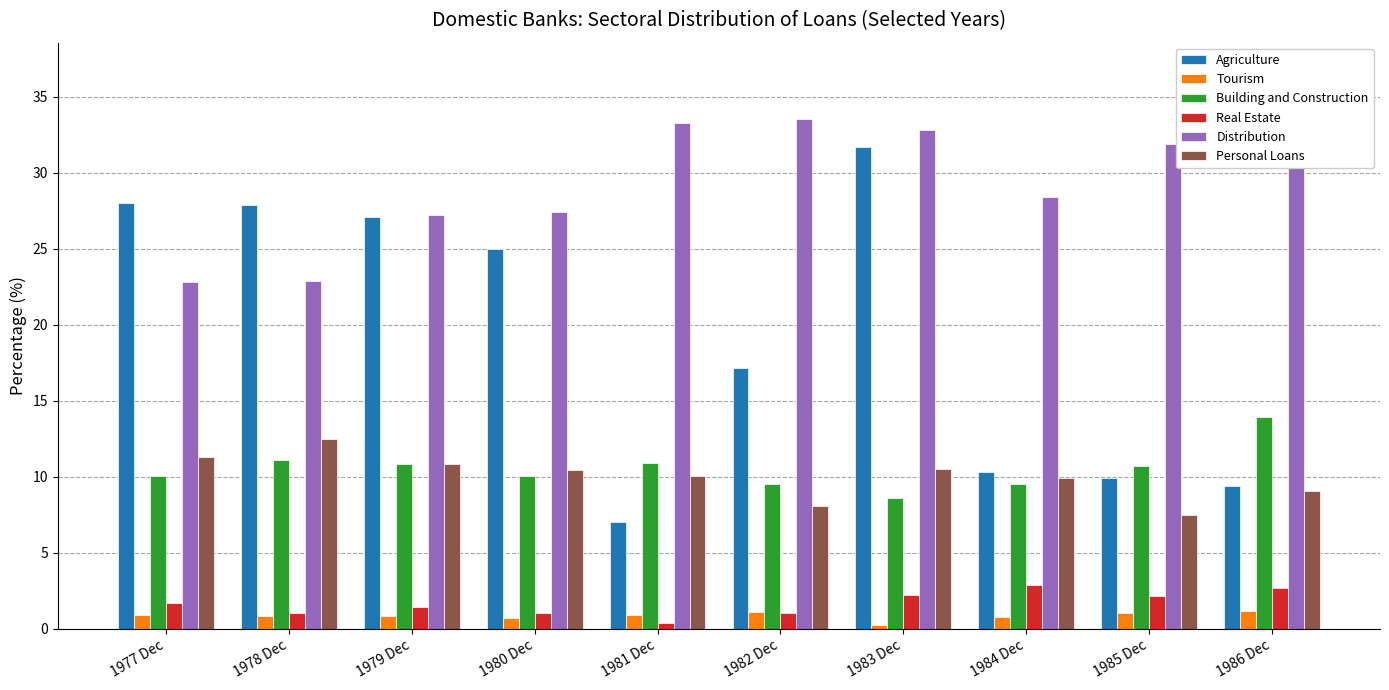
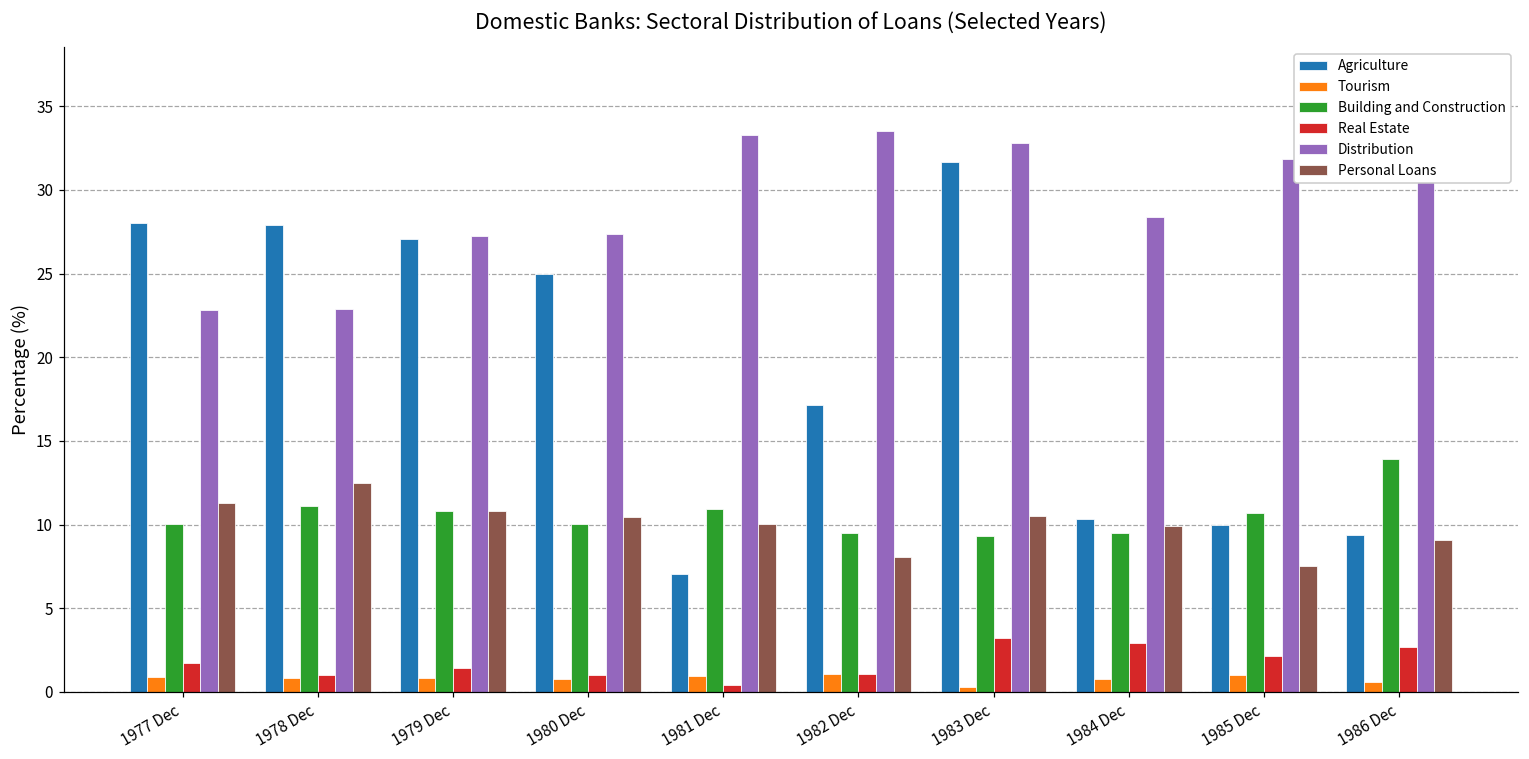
Building and Construction, 1983 Dec: 8.6 -> 9.3
Real Estate, 1983 Dec: 2.2 -> 3.2
Tourism, 1986 Dec: 1.2 -> 0.6
